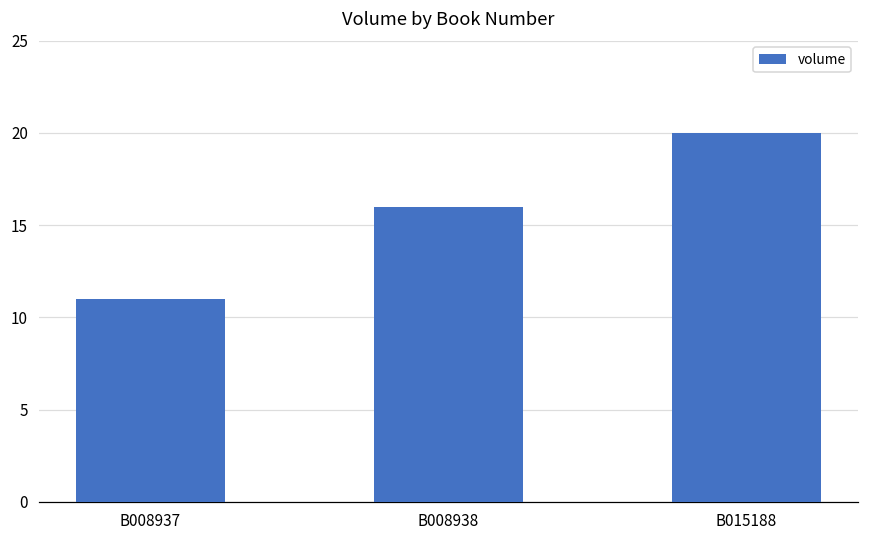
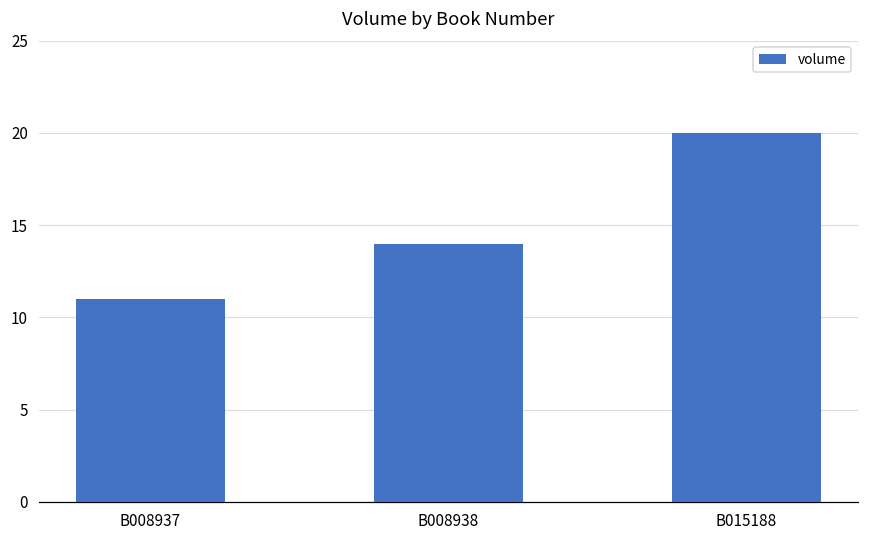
B008938: 16 -> 14
